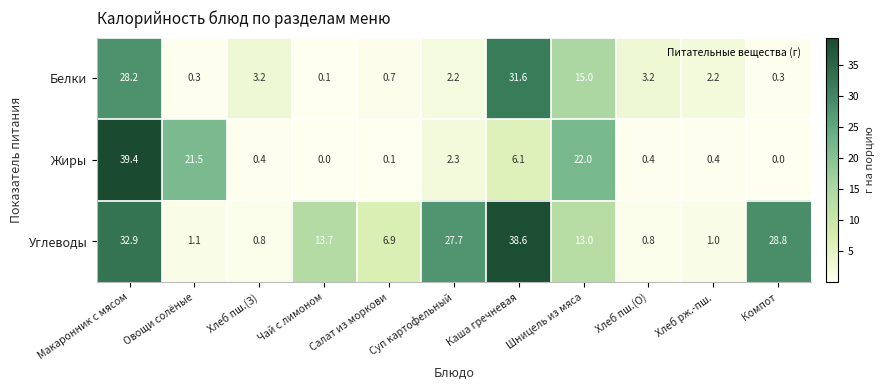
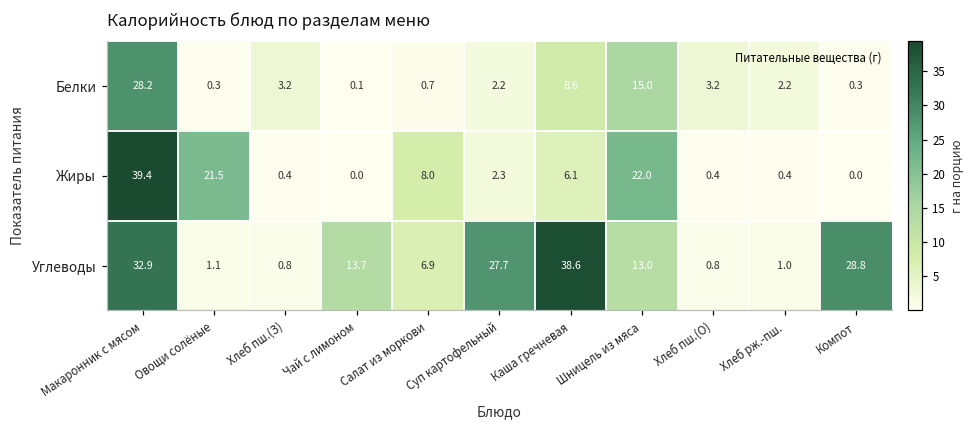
Белки, Каша гречневая: 31.6 -> 8.6
Жиры, Салат из моркови: 0.1 -> 8.0
